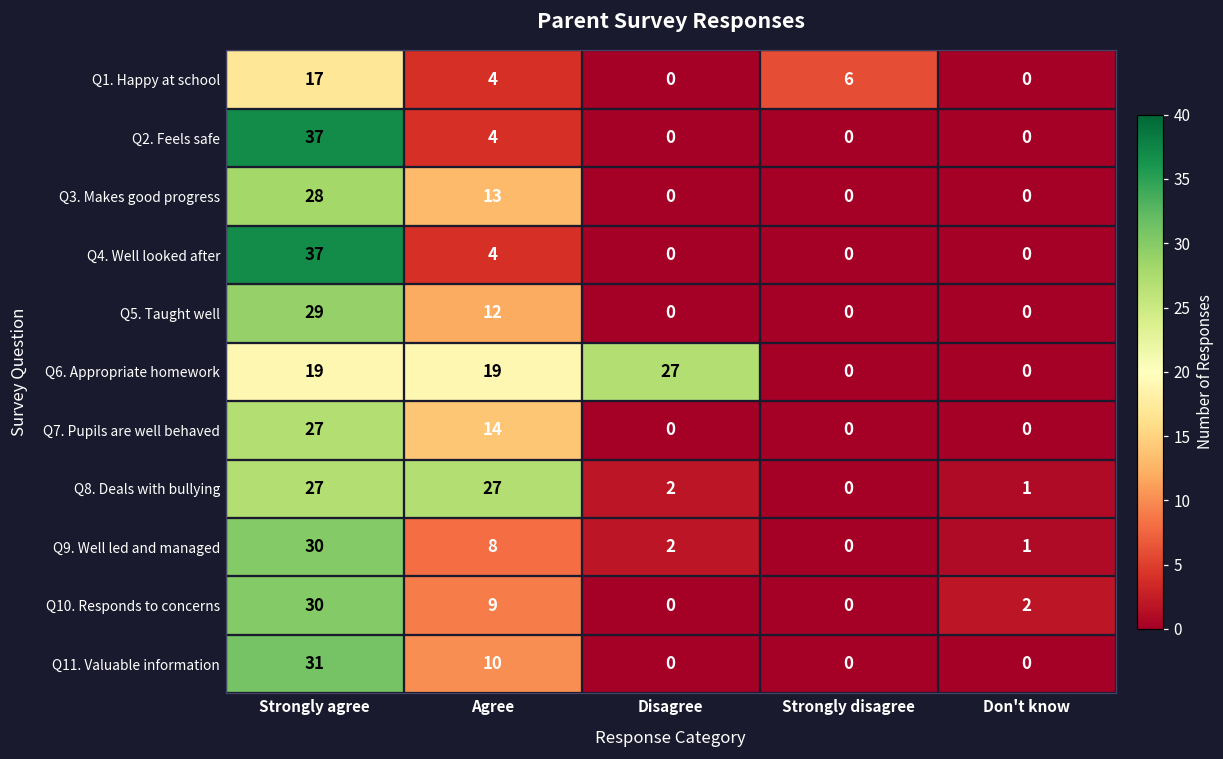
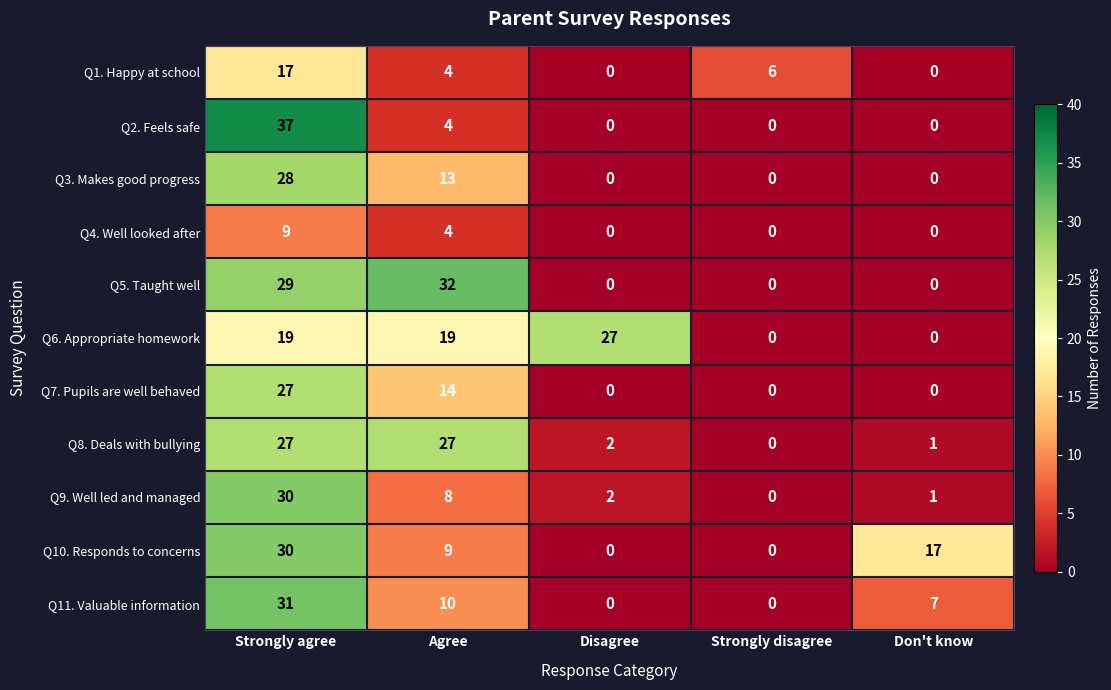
Q4. Well looked after, Strongly agree: 37 -> 9
Q5. Taught well, Agree: 12 -> 32
Q10. Responds to concerns, Don't know: 2 -> 17
Q11. Valuable information, Don't know: 0 -> 7
